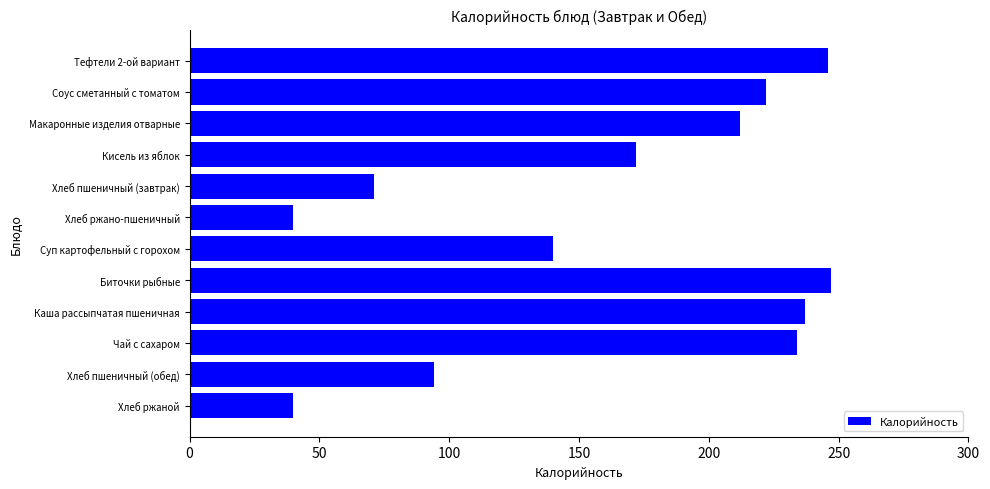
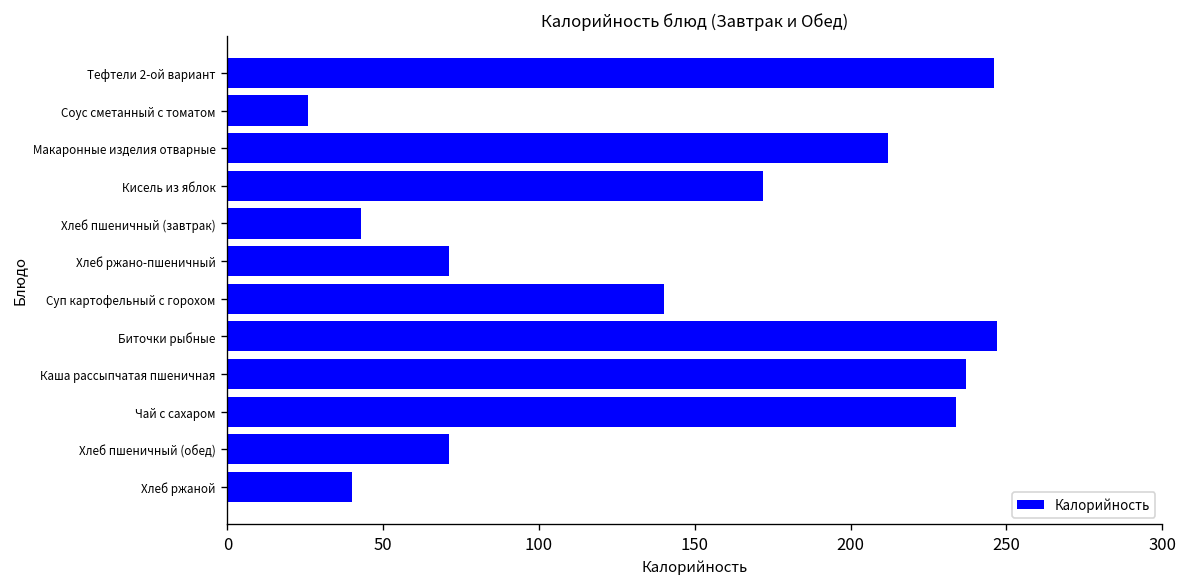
Соус сметанный с томатом: 222 -> 26
Хлеб пшеничный (завтрак): 71 -> 43
Хлеб ржано-пшеничный: 40 -> 71
Хлеб пшеничный (обед): 94 -> 71
